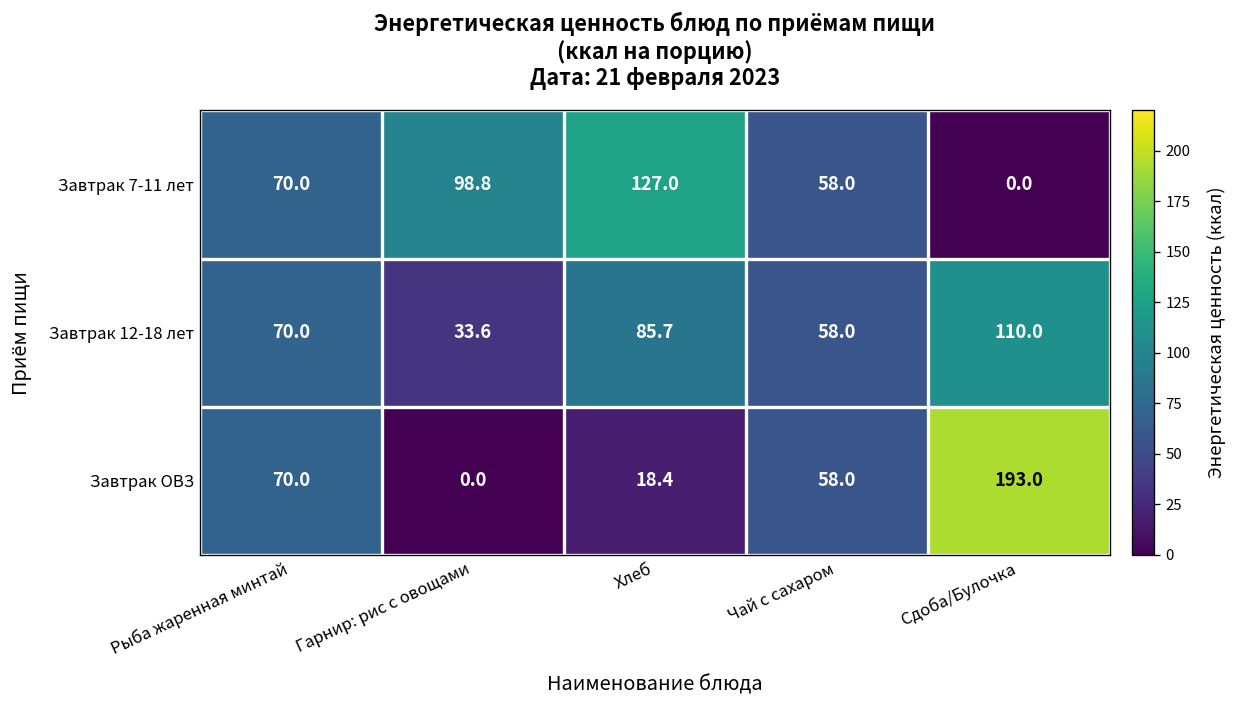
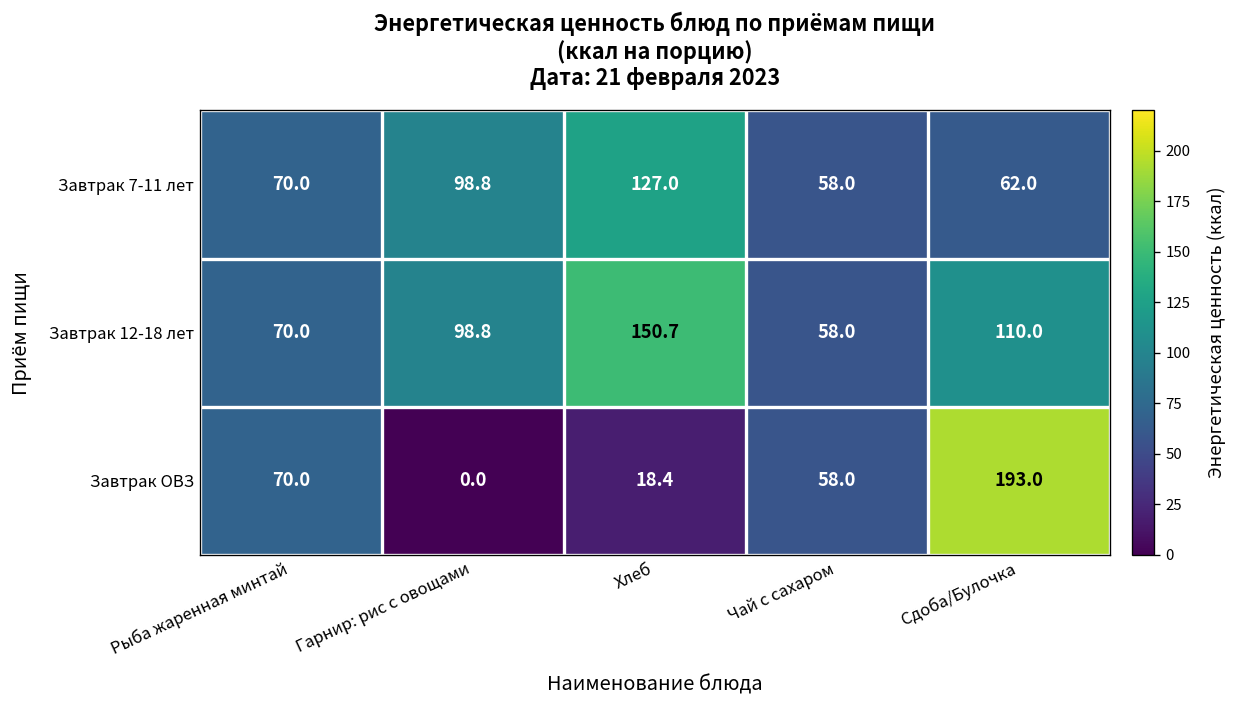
Завтрак 7-11 лет, Сдоба/Булочка: 0.0 -> 62.0
Завтрак 12-18 лет, Гарнир: рис с овощами: 33.6 -> 98.8
Завтрак 12-18 лет, Хлеб: 85.7 -> 150.7
